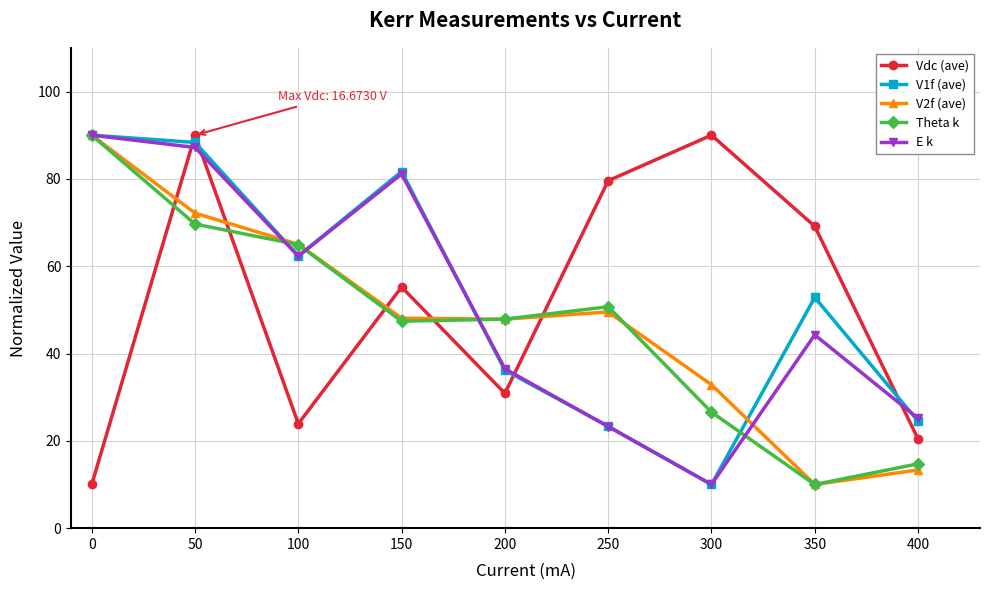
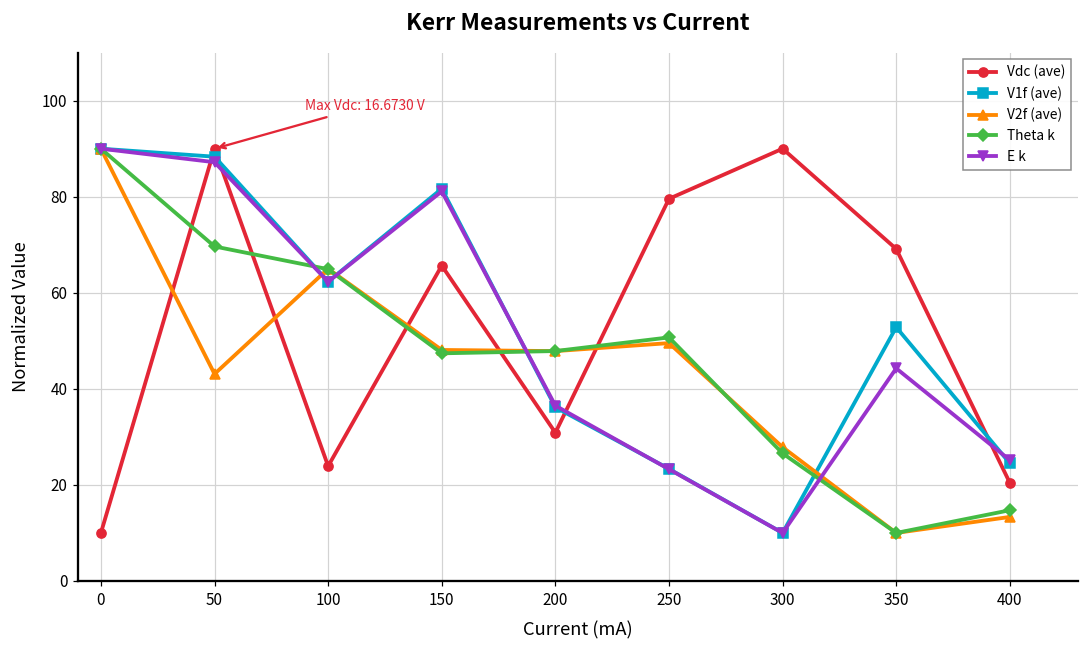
V2f (ave), 50: 72 -> 43
Vdc (ave), 150: 55 -> 66
V2f (ave), 300: 33 -> 28
